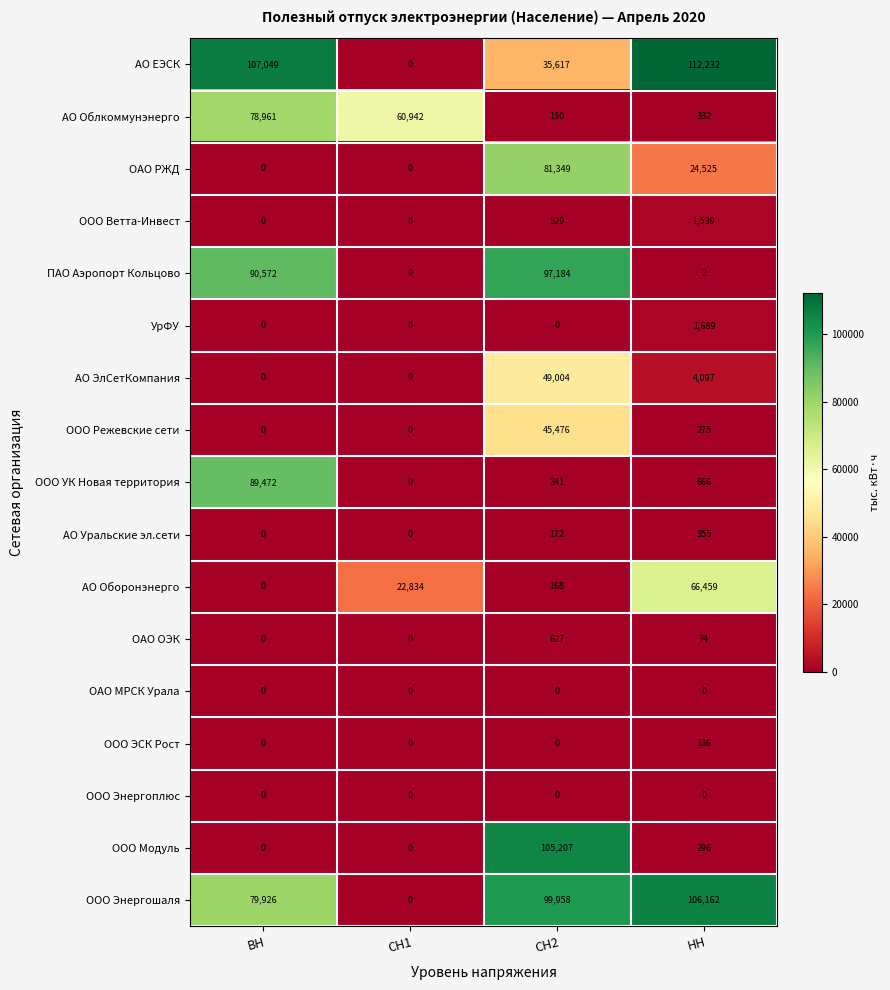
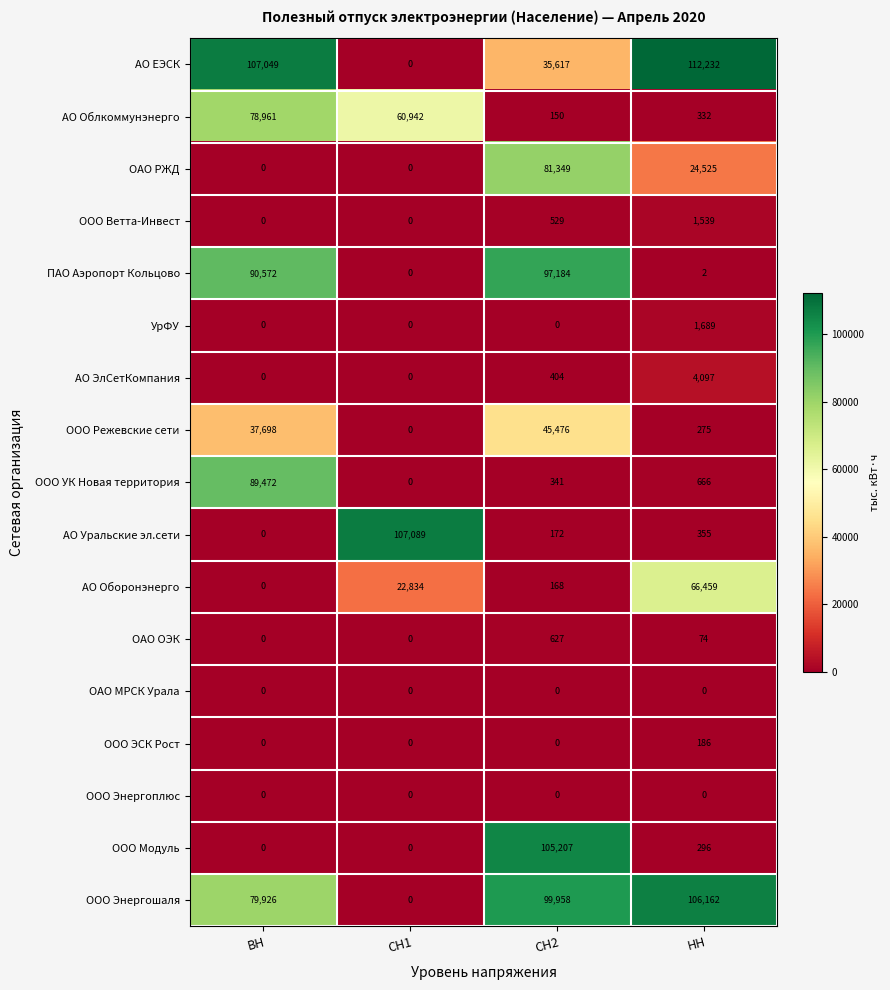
АО ЭлСетКомпания, СН2: 49,004 -> 404
ООО Режевские сети, ВН: 0 -> 37,698
АО Уральские эл.сети, СН1: 0 -> 107,089
